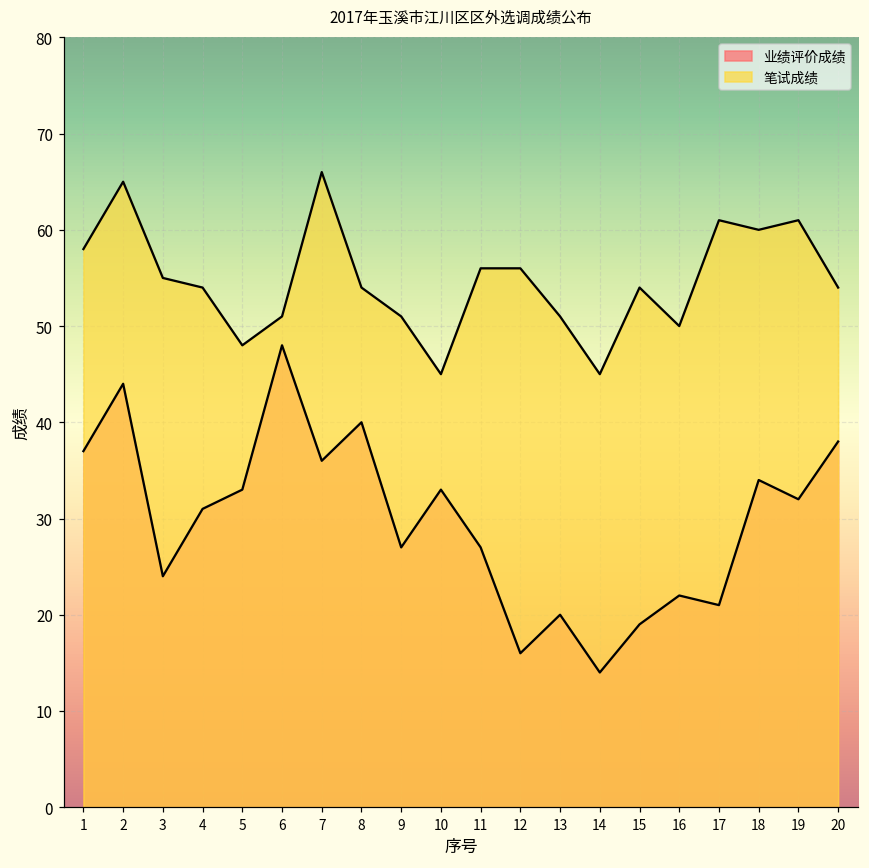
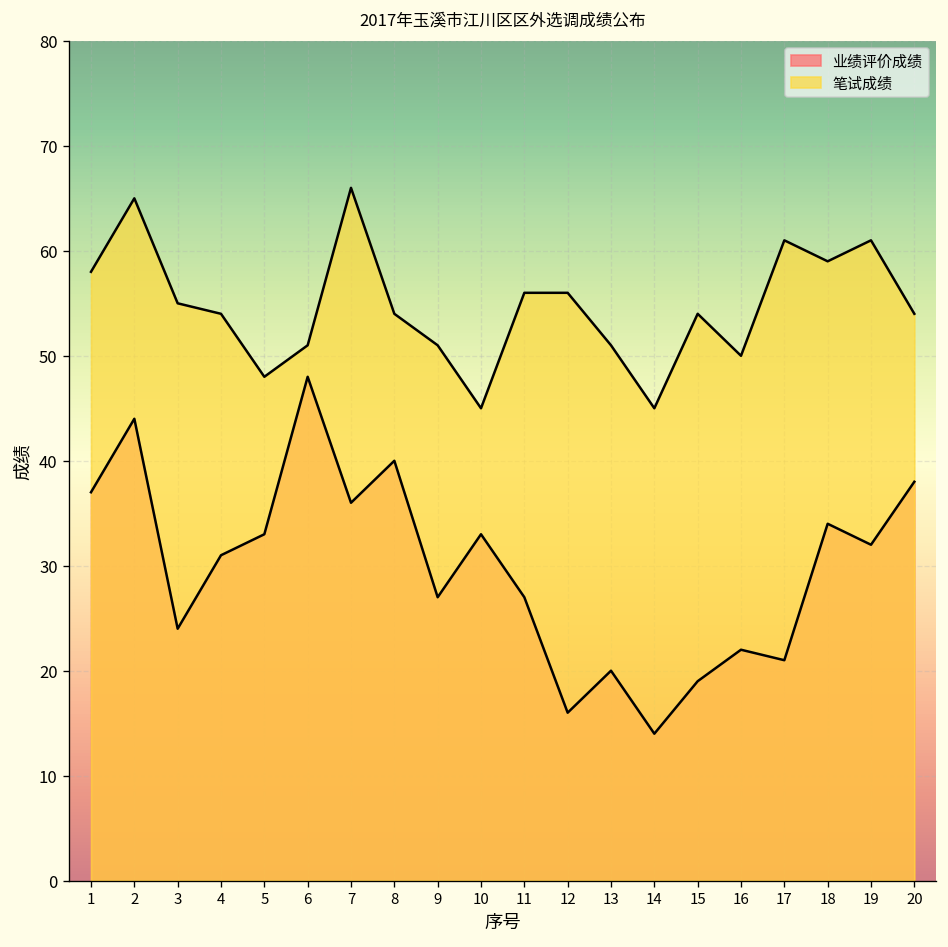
笔试成绩, 18: 60 -> 59
